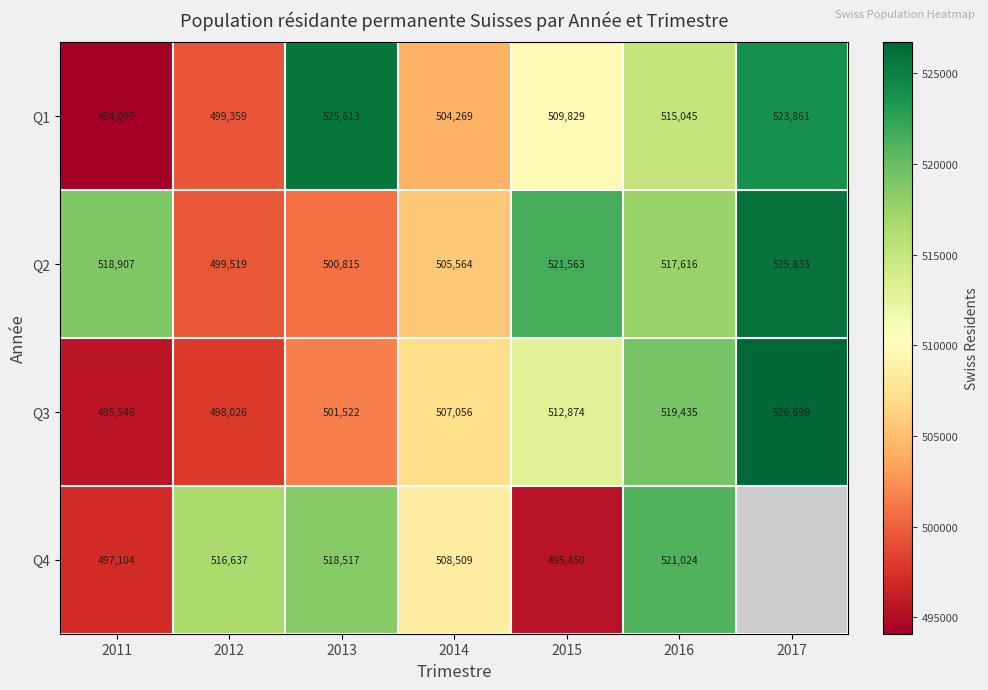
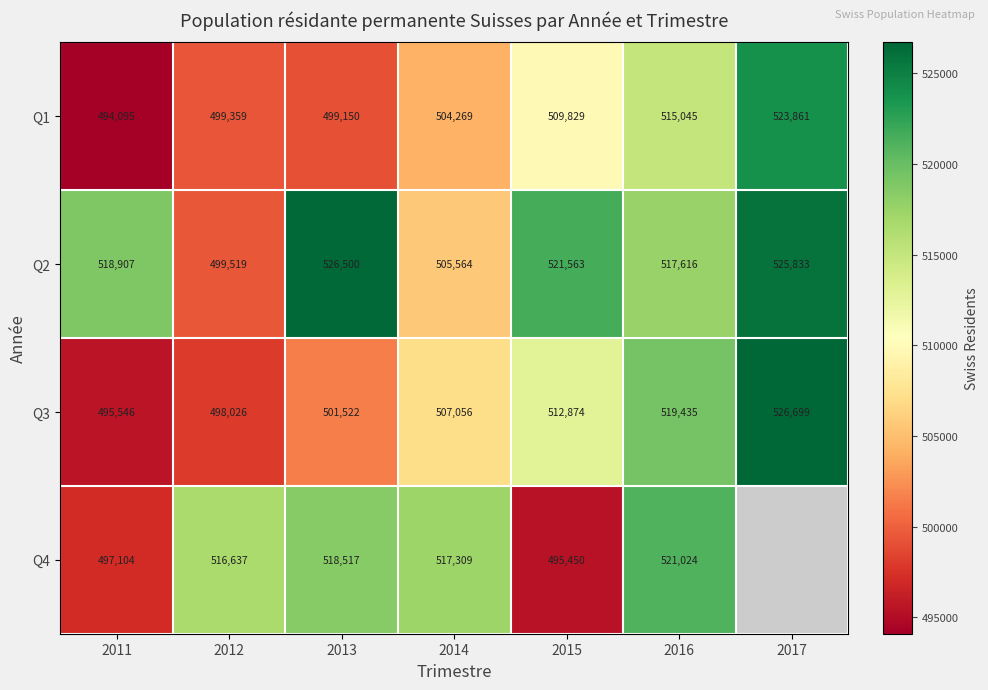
Q1, 2013: 525,613 -> 499,150
Q2, 2013: 500,815 -> 526,500
Q4, 2014: 508,509 -> 517,309
